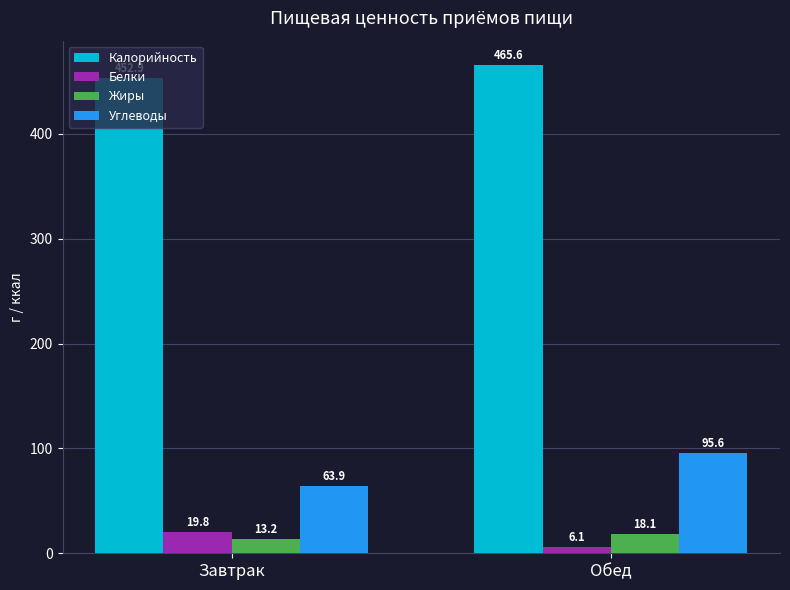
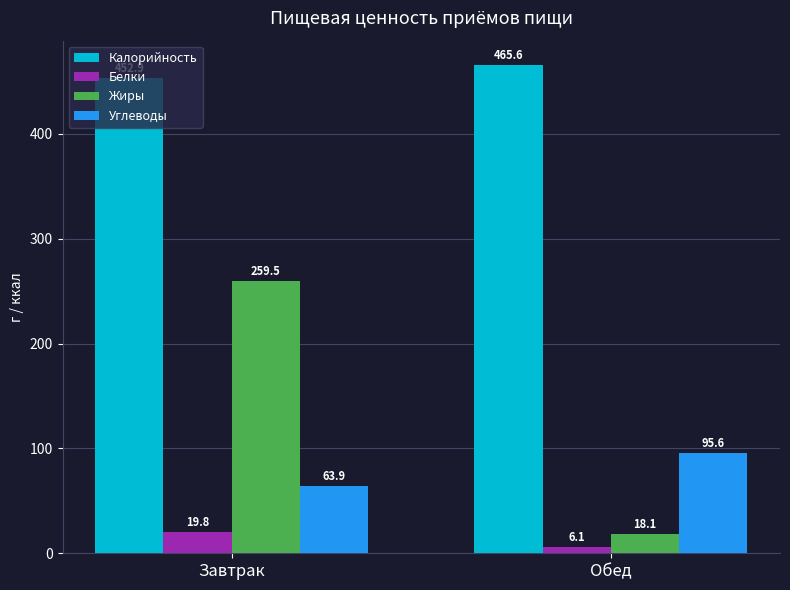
Жиры, Завтрак: 13.2 -> 259.5
